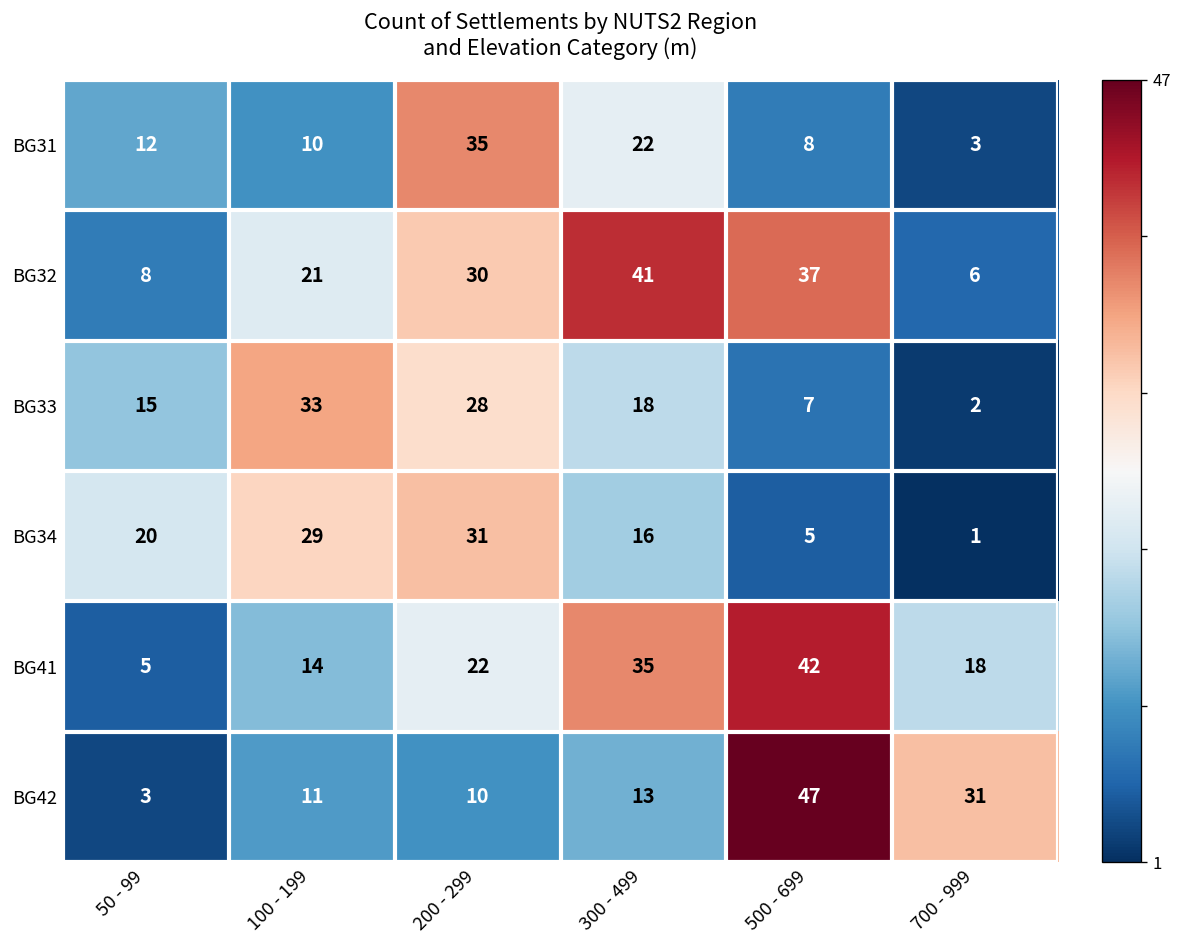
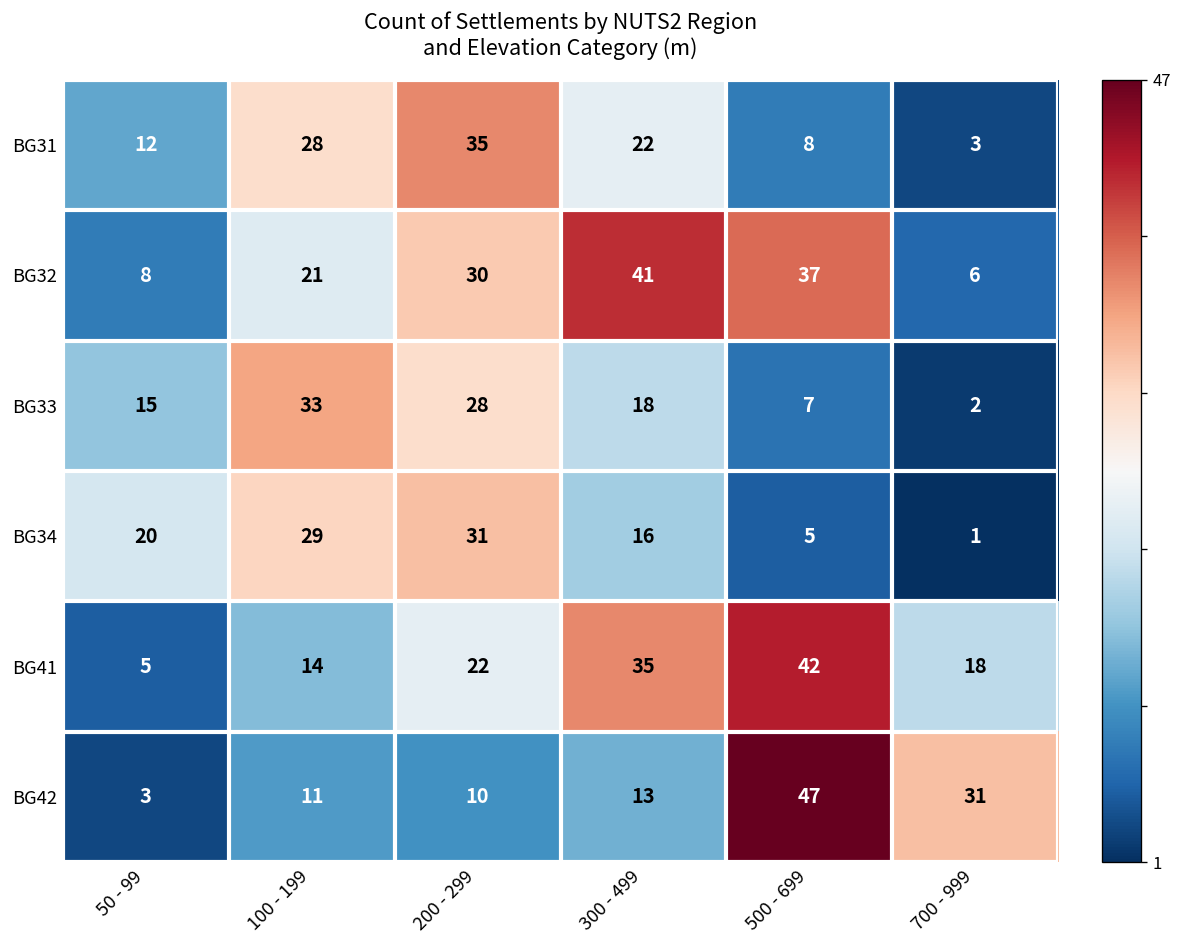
BG31, 100 - 199: 10 -> 28
